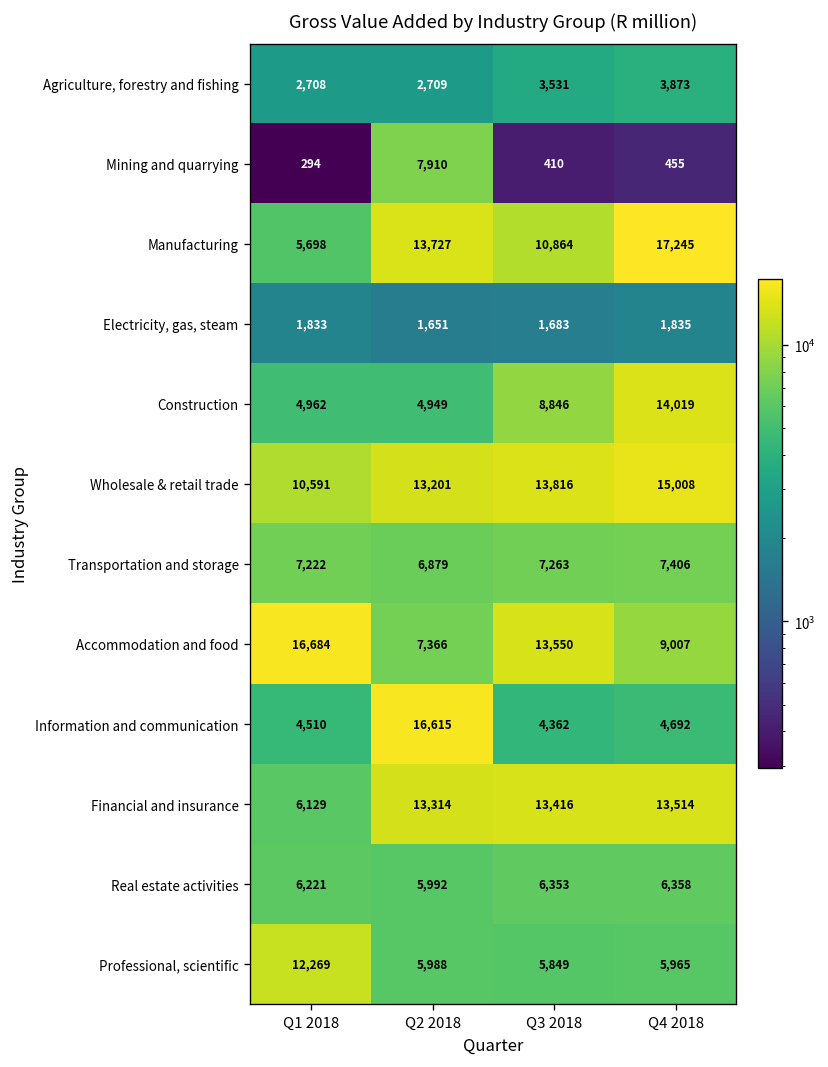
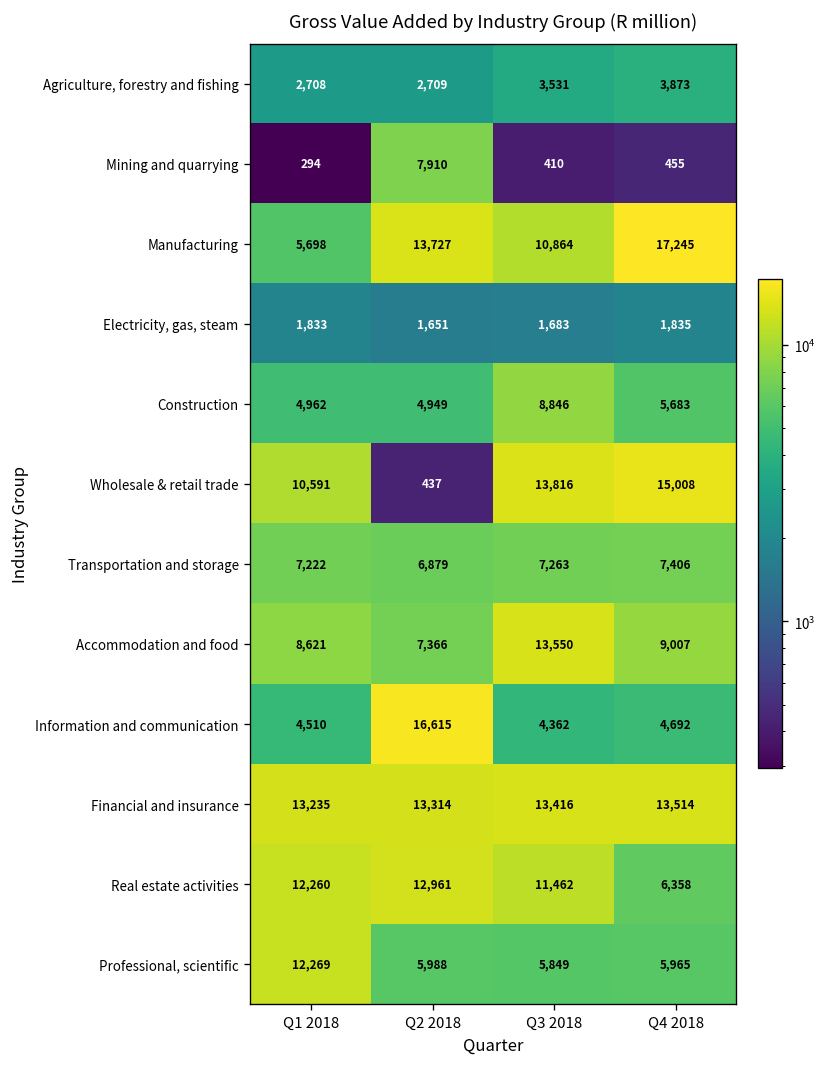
Construction, Q4 2018: 14,019 -> 5,683
Wholesale & retail trade, Q2 2018: 13,201 -> 437
Accommodation and food, Q1 2018: 16,684 -> 8,621
Financial and insurance, Q1 2018: 6,129 -> 13,235
Real estate activities, Q1 2018: 6,221 -> 12,260
Real estate activities, Q2 2018: 5,992 -> 12,961
Real estate activities, Q3 2018: 6,353 -> 11,462
